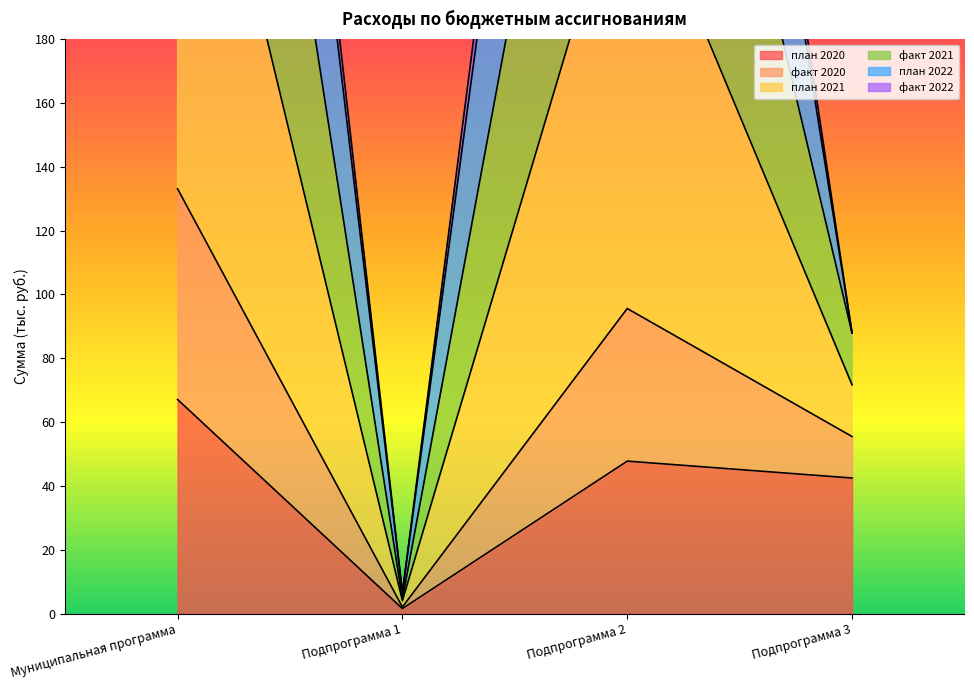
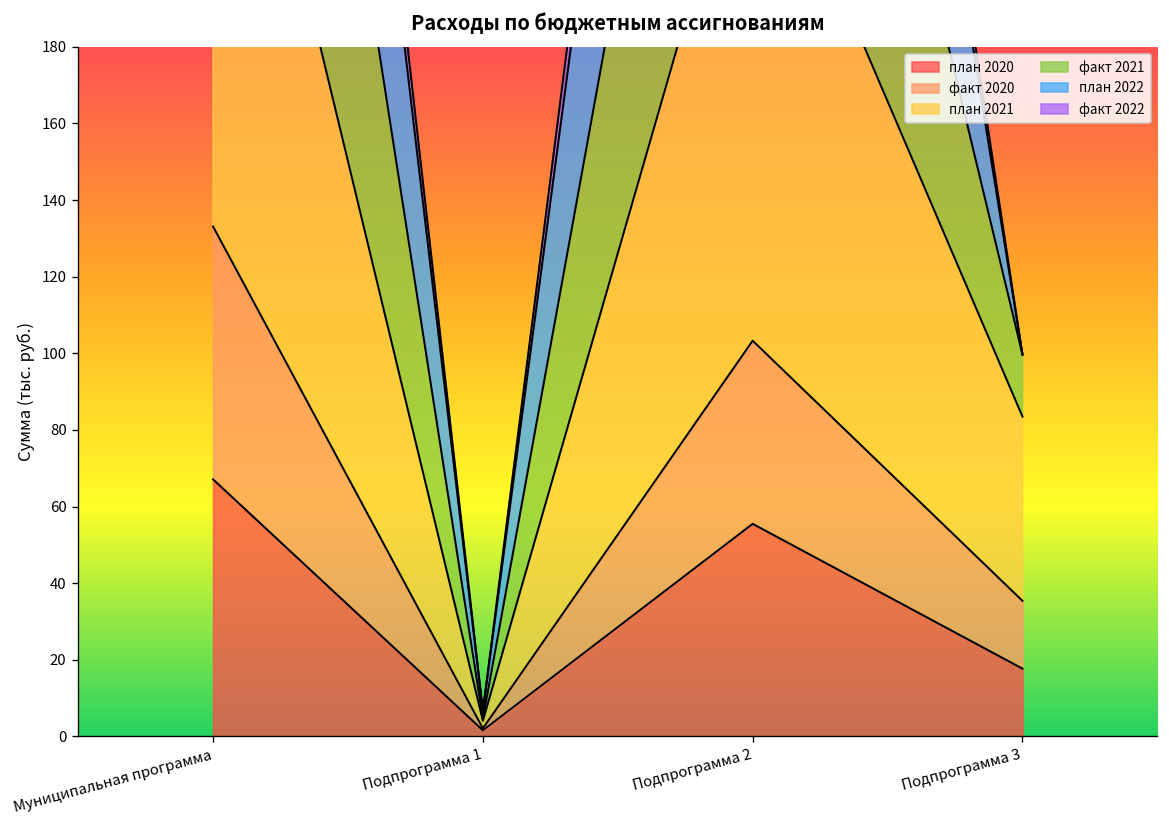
план 2020, Подпрограмма 2: 48 -> 56
план 2020, Подпрограмма 3: 43 -> 18
факт 2020, Подпрограмма 3: 13 -> 18
план 2021, Подпрограмма 3: 16 -> 48
